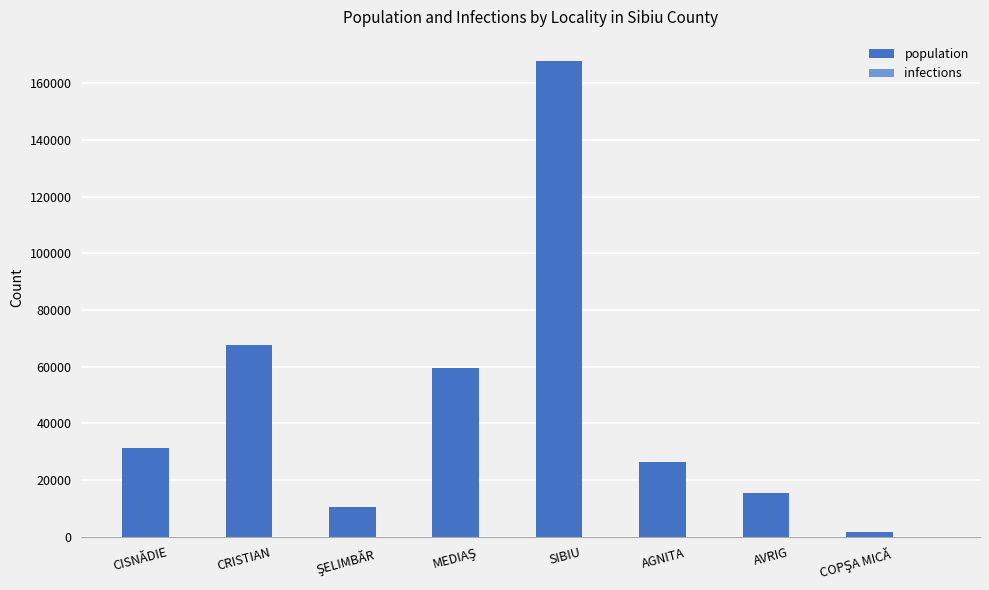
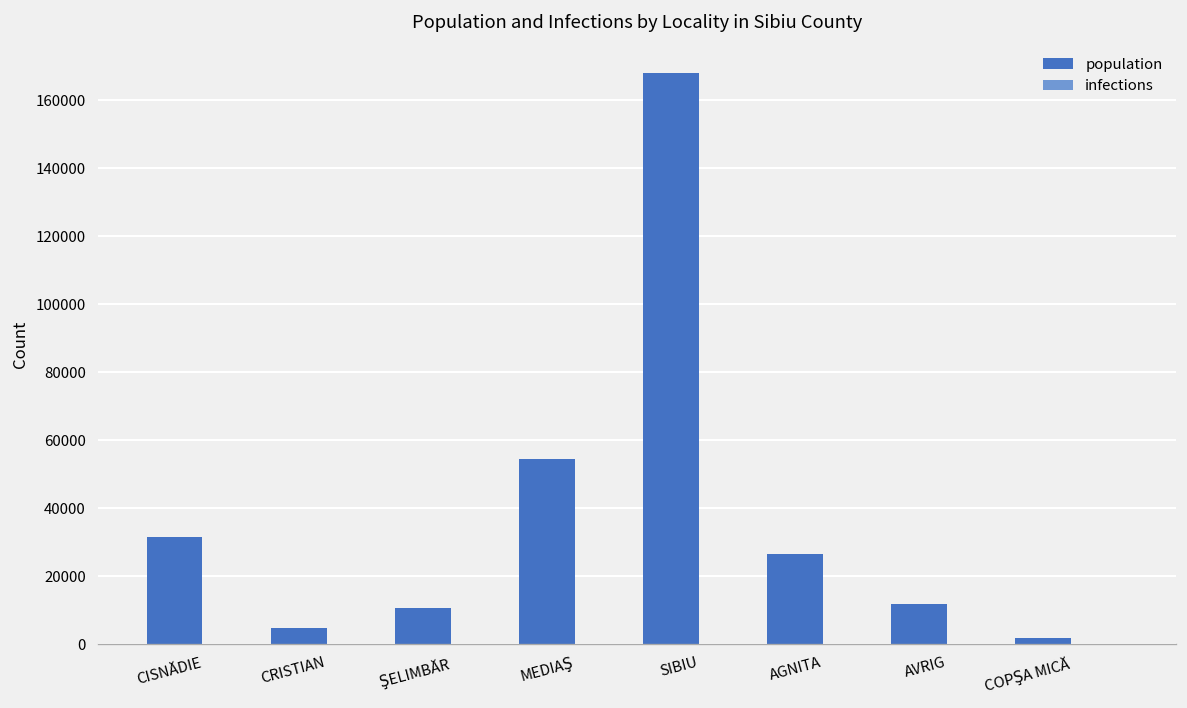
population, CRISTIAN: 68000 -> 5000
population, MEDIAŞ: 60000 -> 55000
population, AVRIG: 15000 -> 12000
